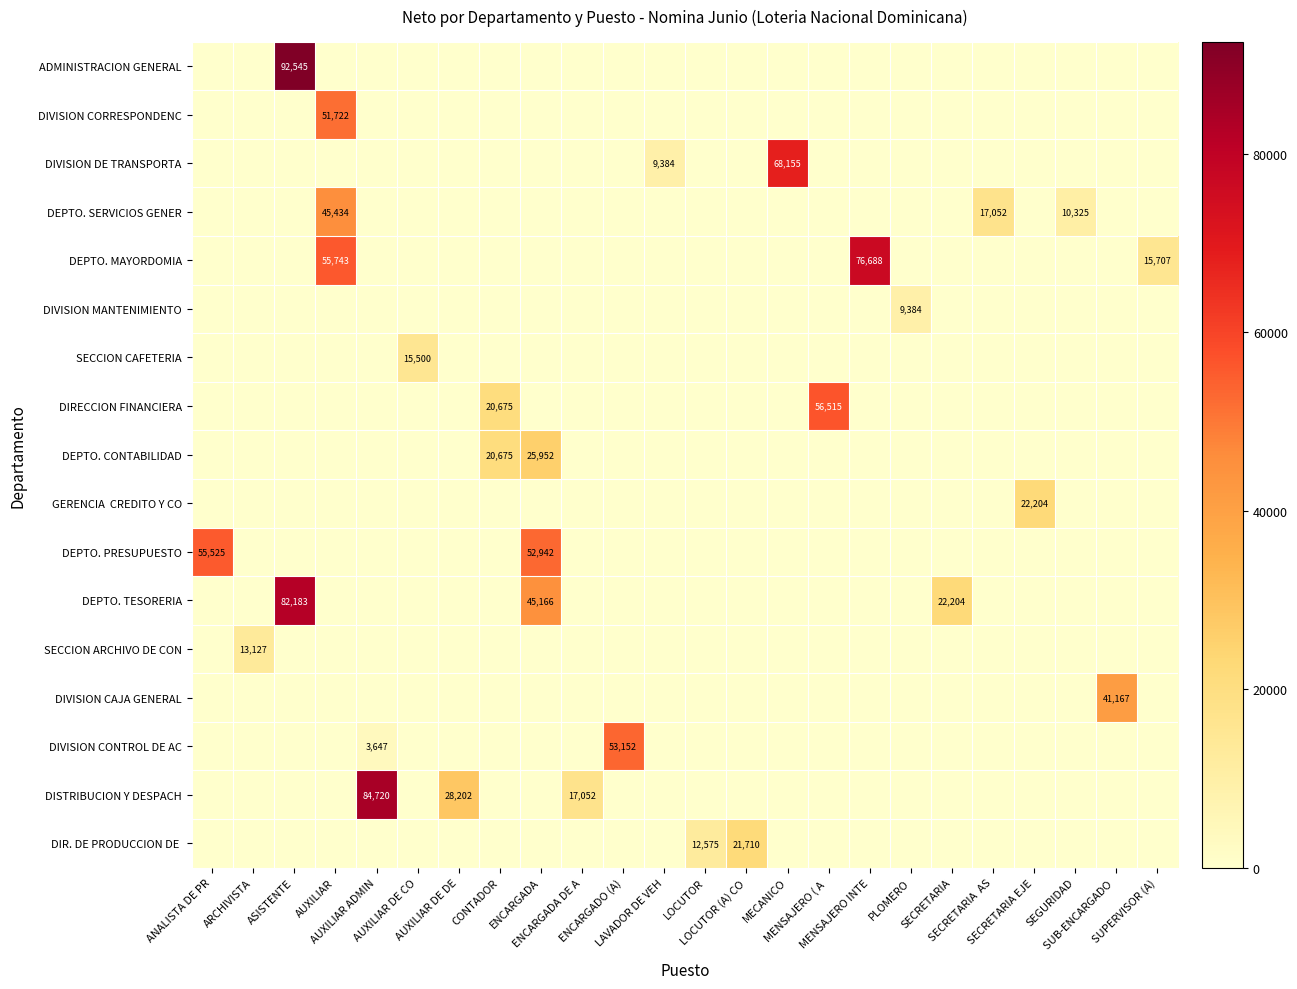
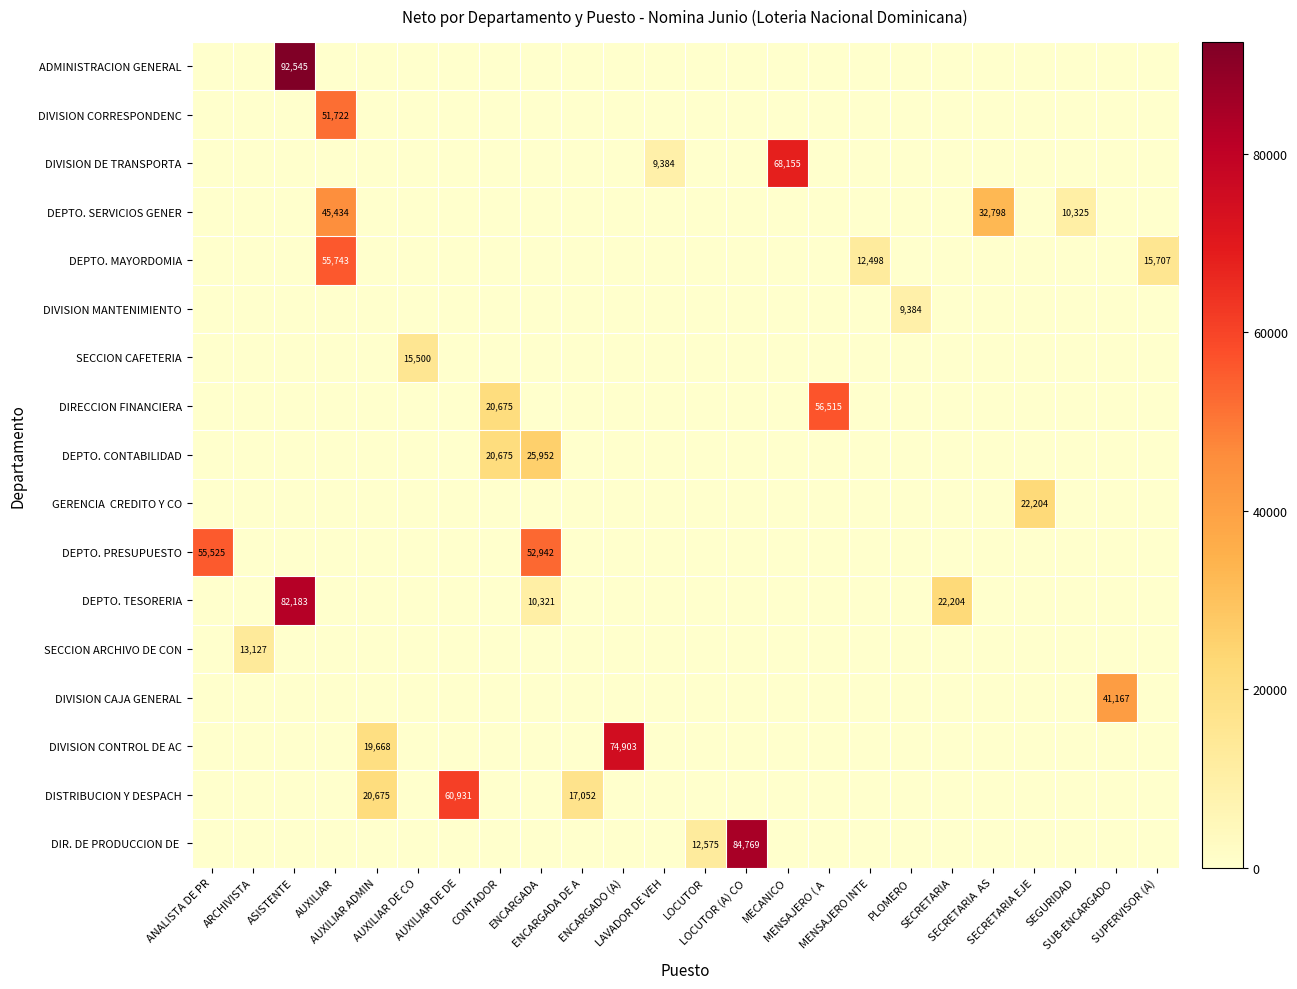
DEPTO. SERVICIOS GENER, SECRETARIA AS: 17,052 -> 32,798
DEPTO. MAYORDOMIA, MENSAJERO INTE: 76,688 -> 12,498
DEPTO. TESORERIA, ENCARGADA: 45,166 -> 10,321
DIVISION CONTROL DE AC, AUXILIAR ADMIN: 3,647 -> 19,668
DIVISION CONTROL DE AC, ENCARGADO (A): 53,152 -> 74,903
DISTRIBUCION Y DESPACH, AUXILIAR ADMIN: 84,720 -> 20,675
DISTRIBUCION Y DESPACH, AUXILIAR DE DE: 28,202 -> 60,931
DIR. DE PRODUCCION DE, LOCUTOR (A) CO: 21,710 -> 84,769
